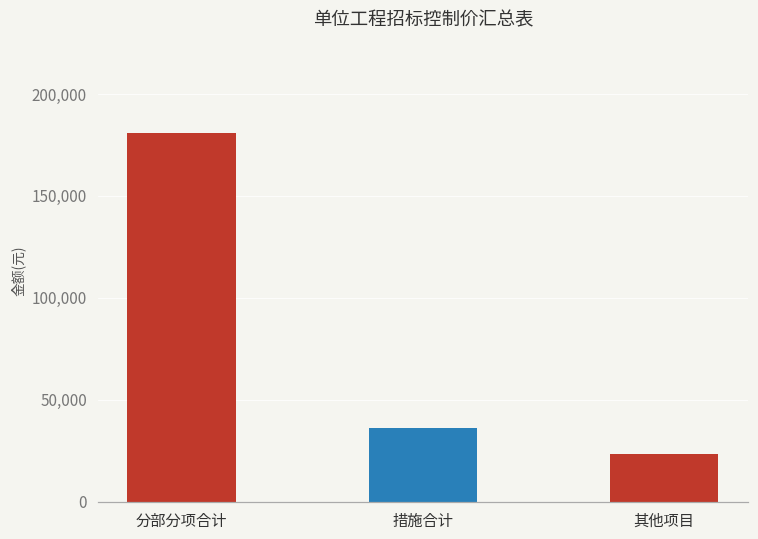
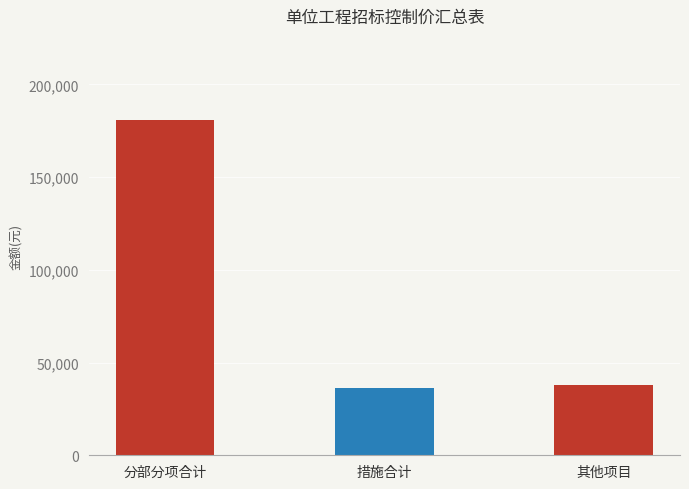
其他项目: 23,000 -> 38,000
